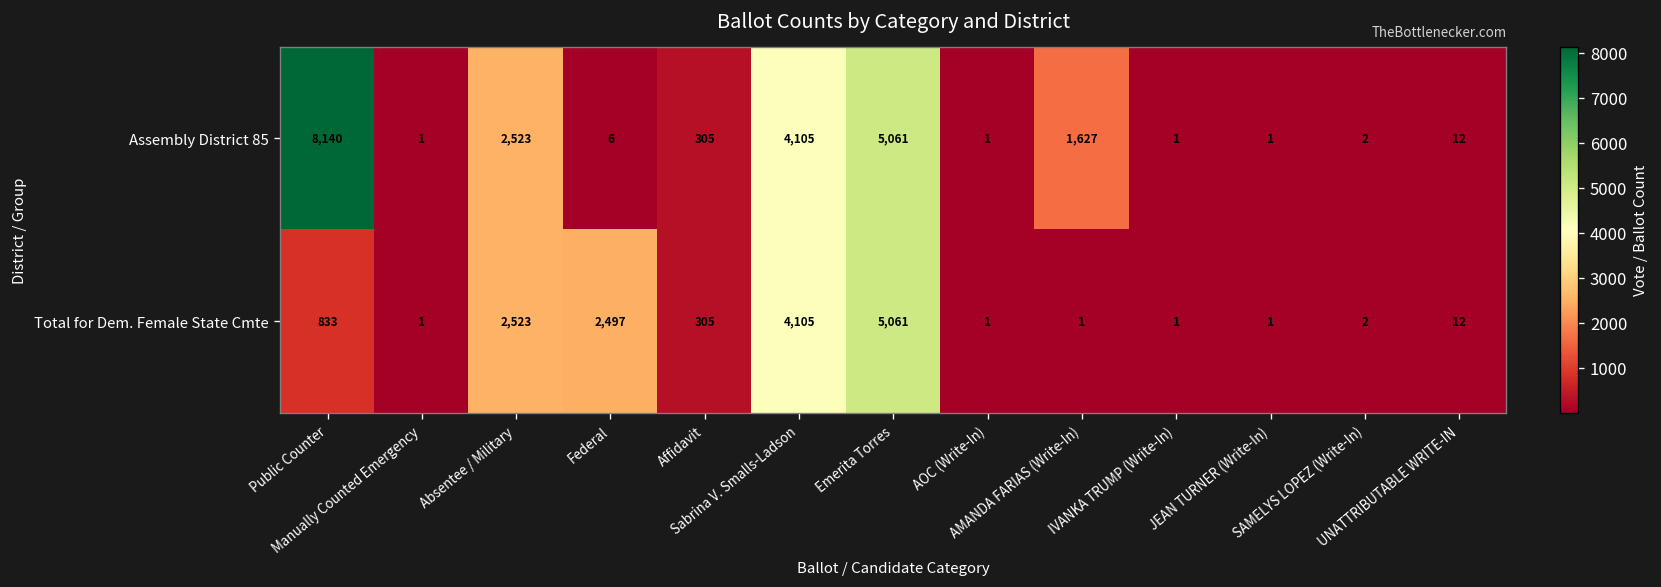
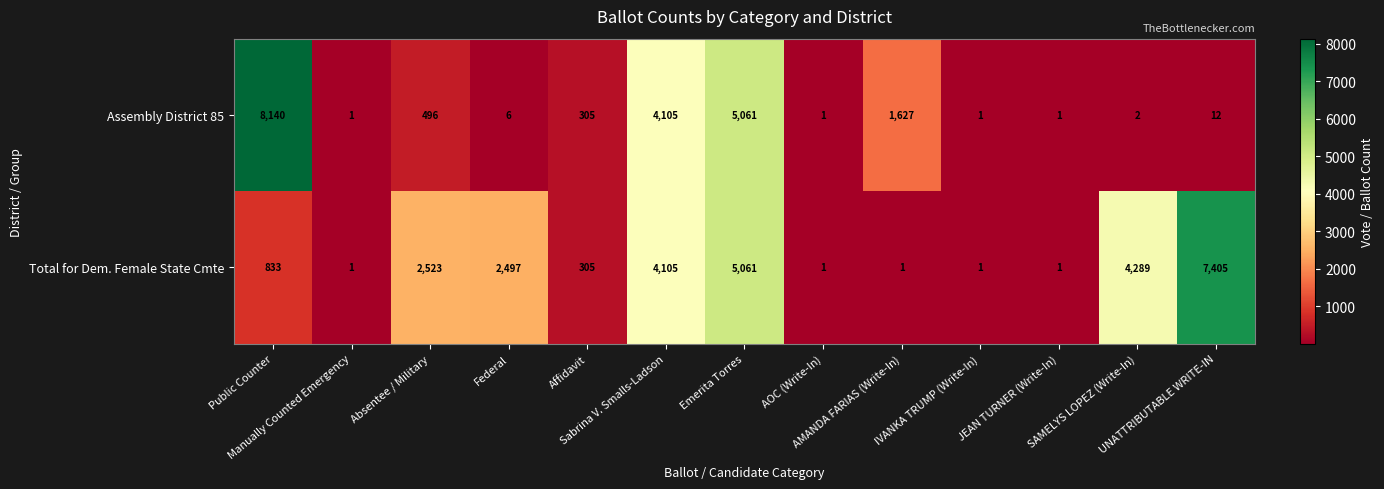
Assembly District 85, Absentee / Military: 2,523 -> 496
Total for Dem. Female State Cmte, SAMELYS LOPEZ (Write-In): 2 -> 4,289
Total for Dem. Female State Cmte, UNATTRIBUTABLE WRITE-IN: 12 -> 7,405
